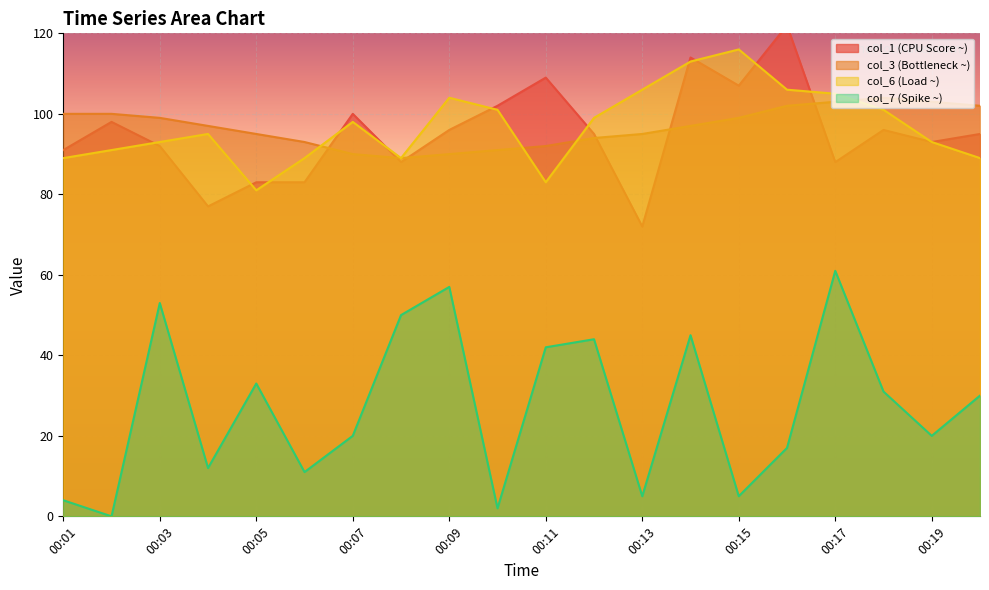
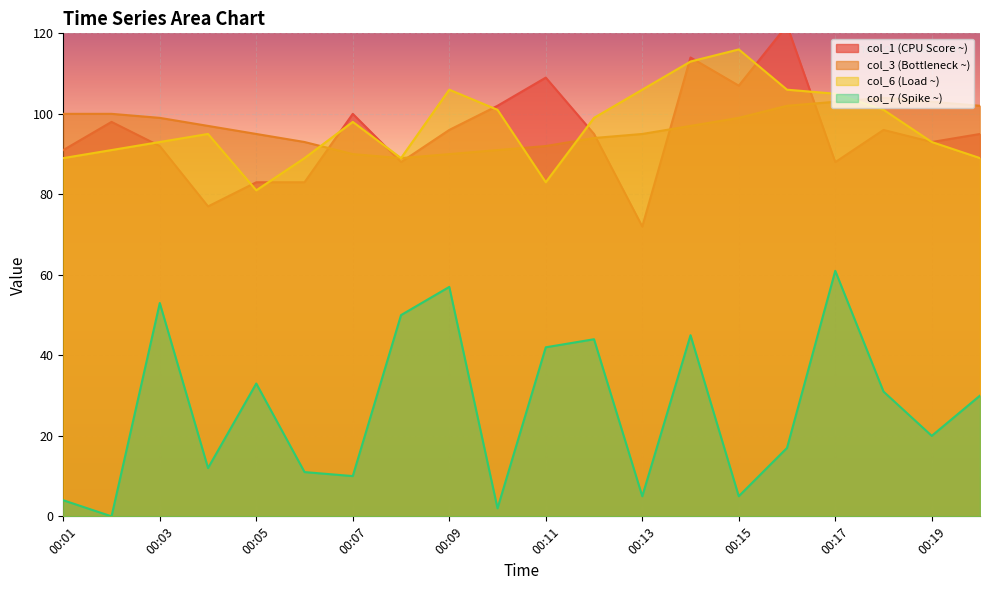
col_7 (Spike ~), 00:07: 20 -> 10
col_6 (Load ~), 00:09: 104 -> 106
